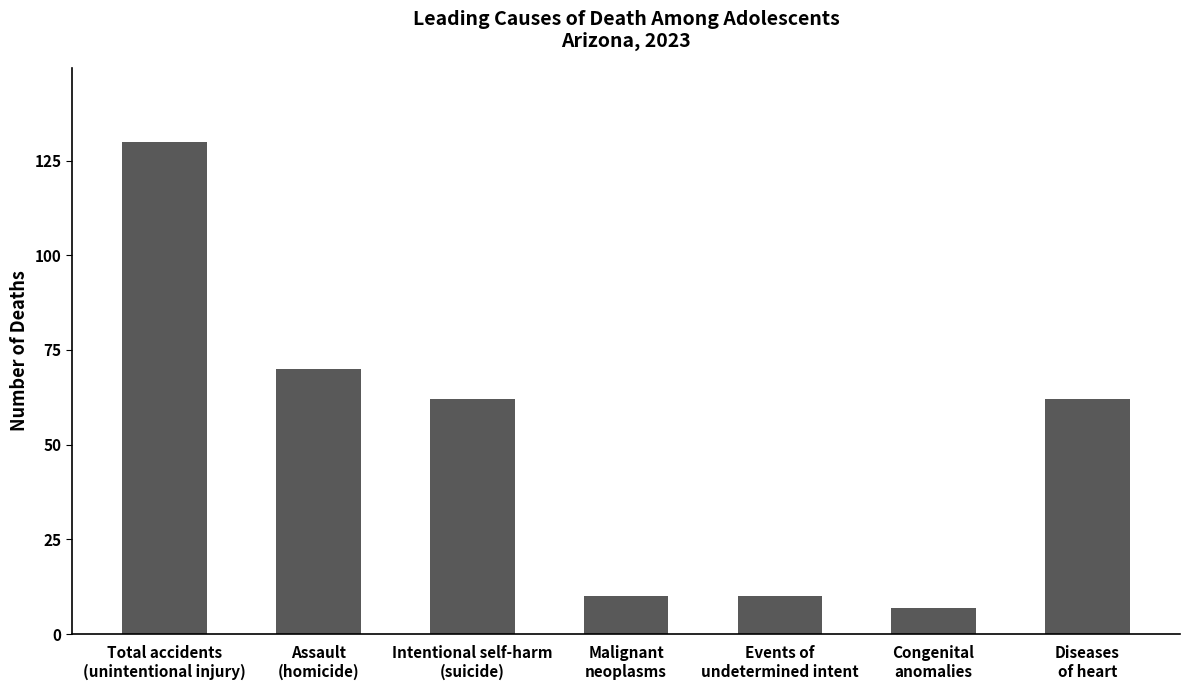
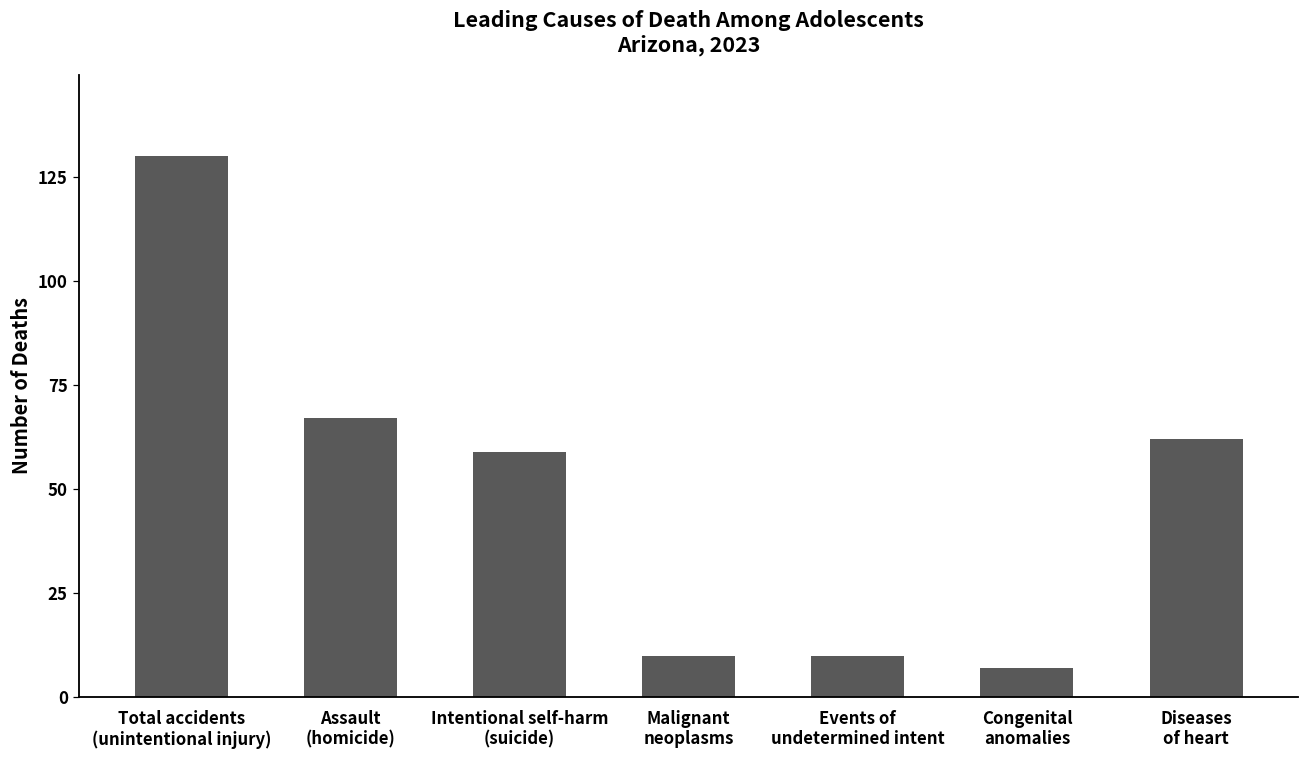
Assault (homicide): 70 -> 67
Intentional self-harm (suicide): 62 -> 59
